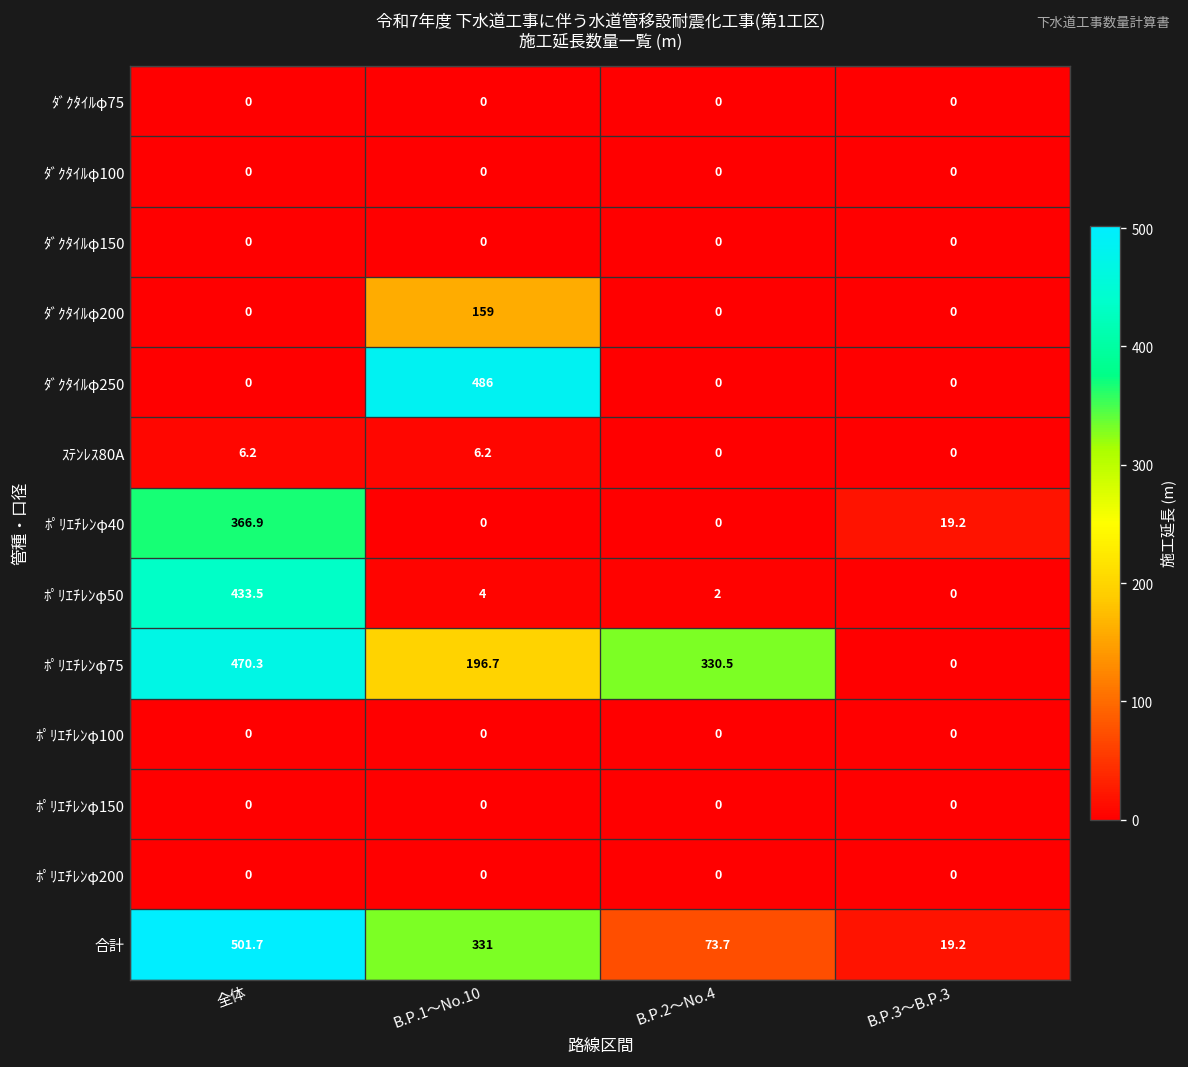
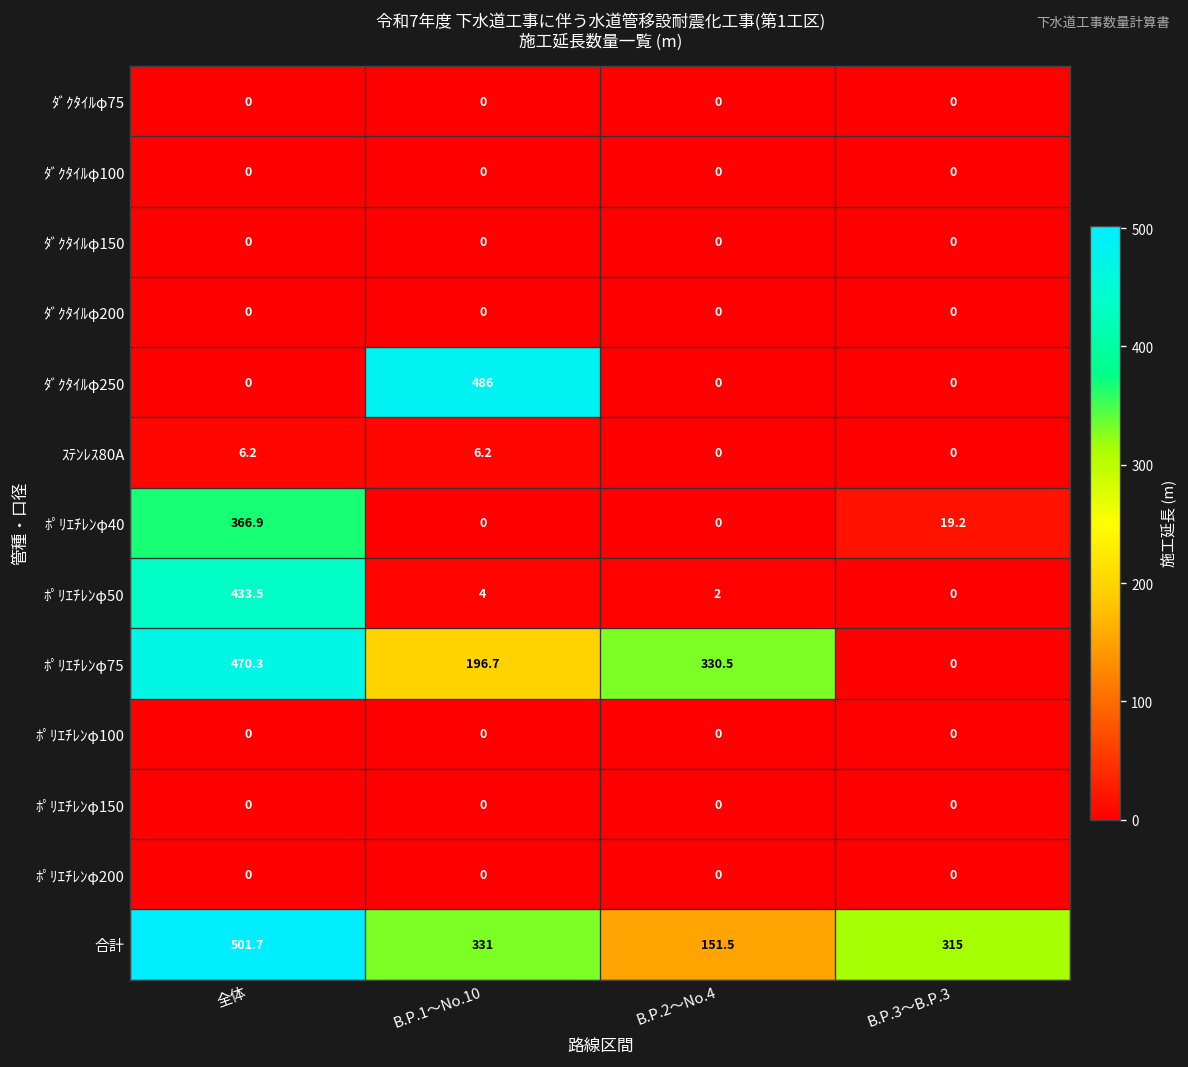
ﾀﾞｸﾀｲﾙφ200, B.P.1〜No.10: 159 -> 0
合計, B.P.2〜No.4: 73.7 -> 151.5
合計, B.P.3〜B.P.3: 19.2 -> 315
